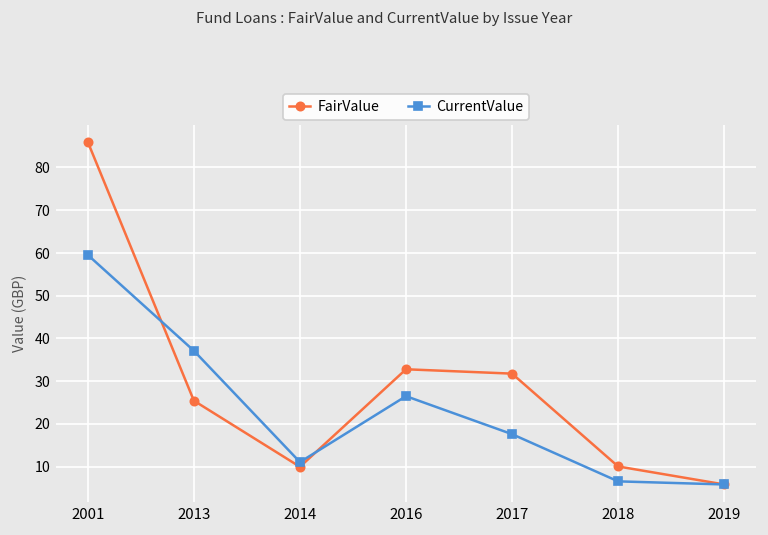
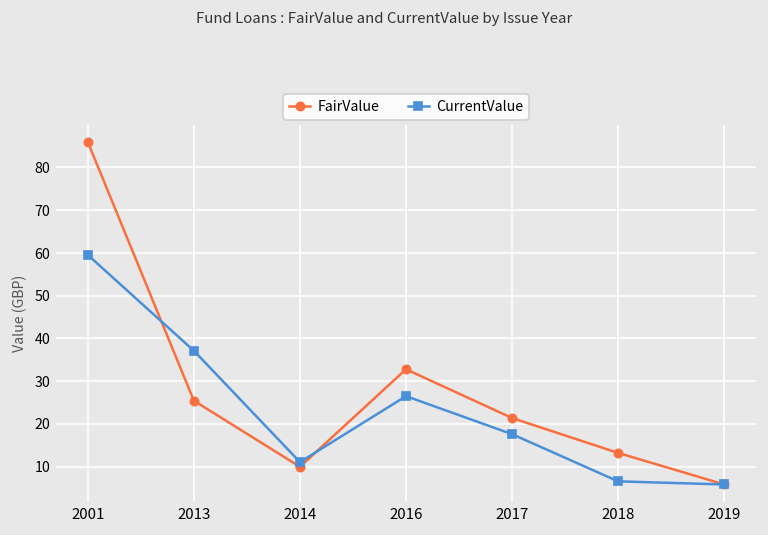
FairValue, 2017: 32 -> 21
FairValue, 2018: 10 -> 13
